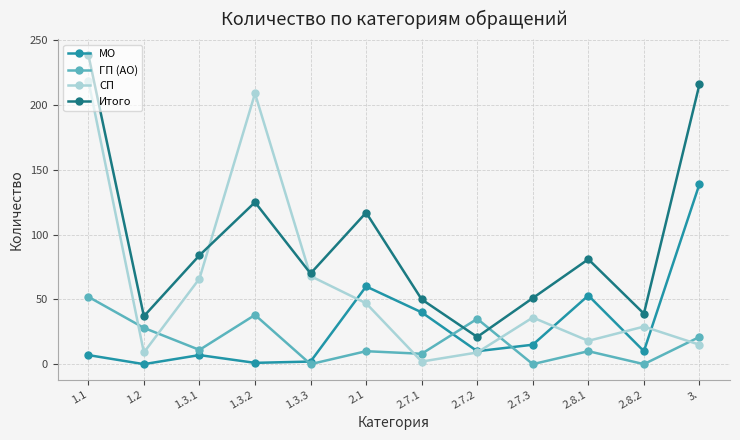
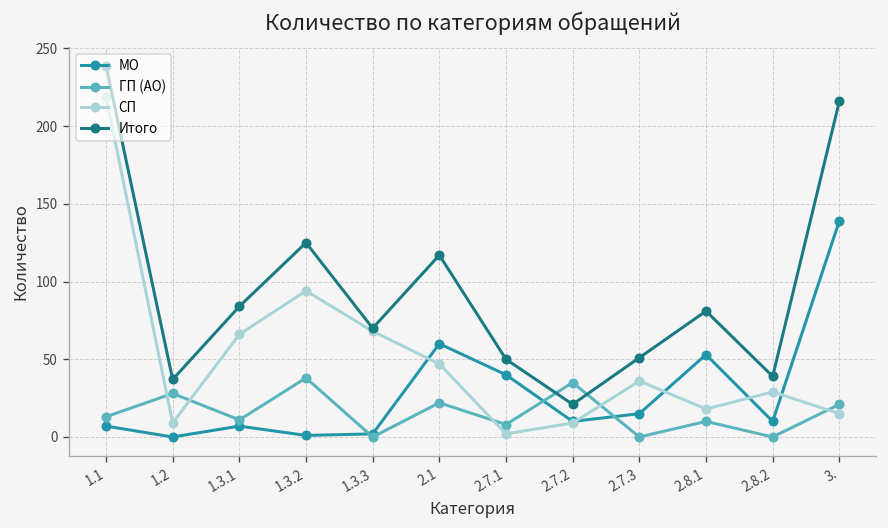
ГП (АО), 1.1: 52 -> 13
СП, 1.3.2: 209 -> 94
ГП (АО), 2.1: 10 -> 22
